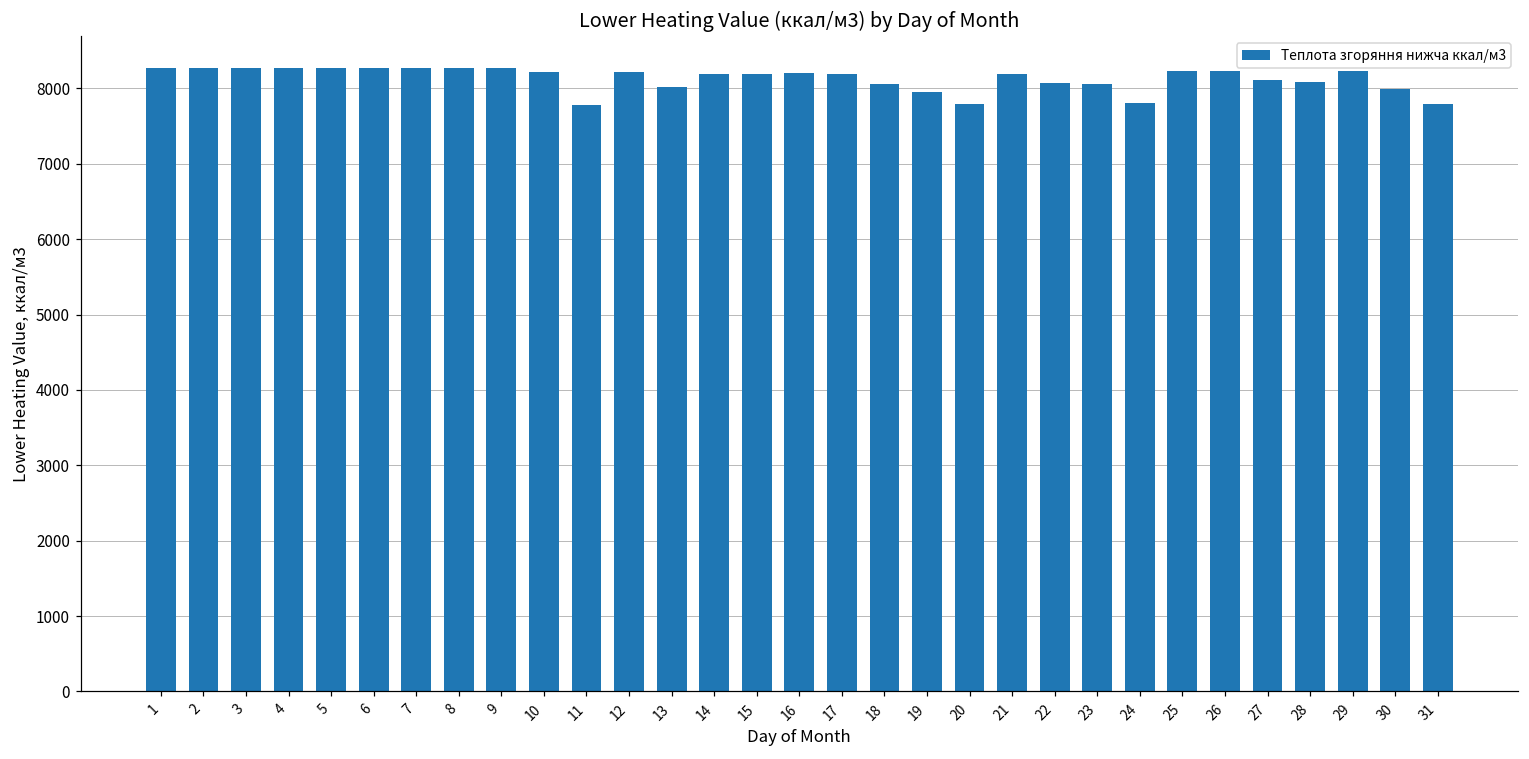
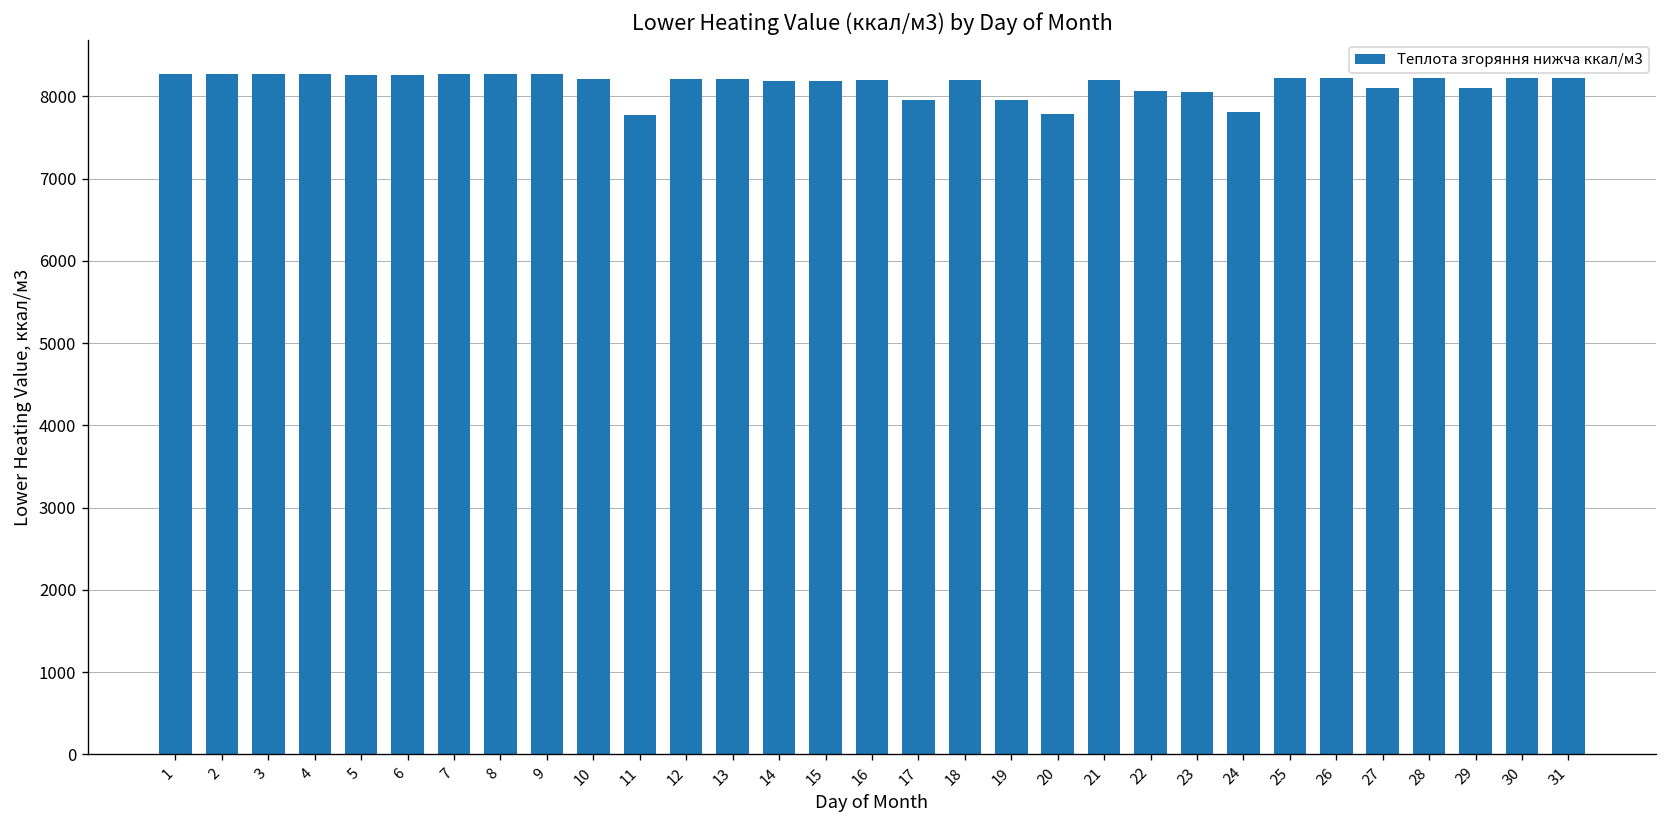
13: 8000 -> 8200
17: 8200 -> 8000
18: 8100 -> 8200
28: 8100 -> 8200
29: 8200 -> 8100
30: 8000 -> 8200
31: 7800 -> 8200
